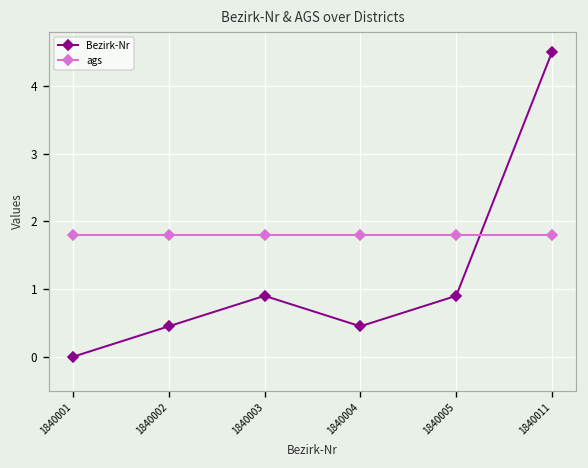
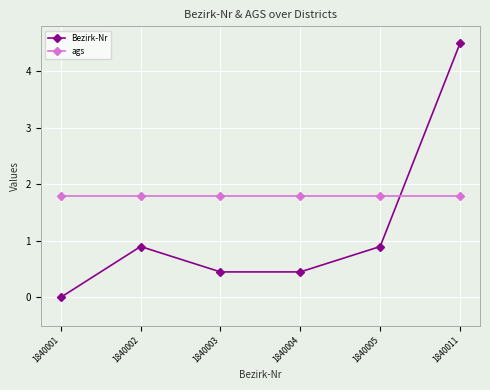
Bezirk-Nr, 1840002: 0.5 -> 0.9
Bezirk-Nr, 1840003: 0.9 -> 0.5
